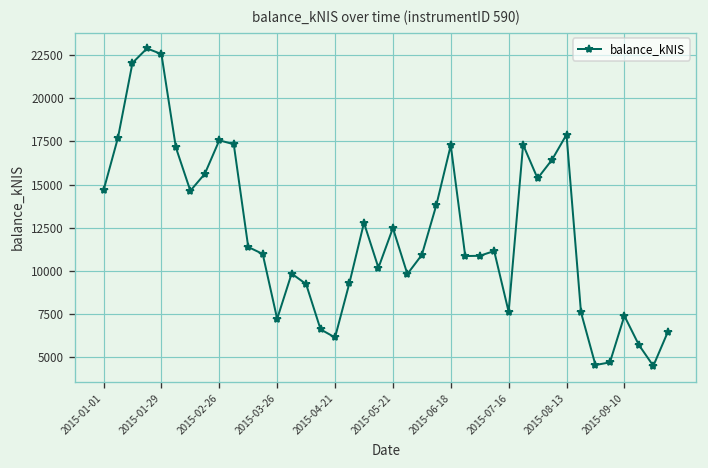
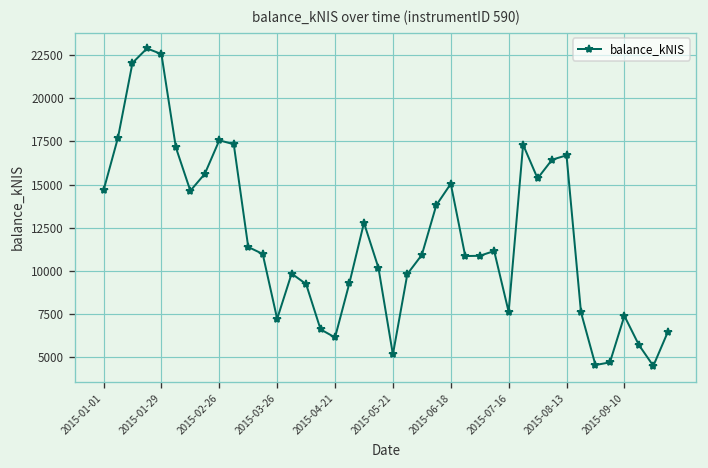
2015-05-21: 12500 -> 5200
2015-06-18: 17300 -> 15000
2015-08-13: 17900 -> 16700
